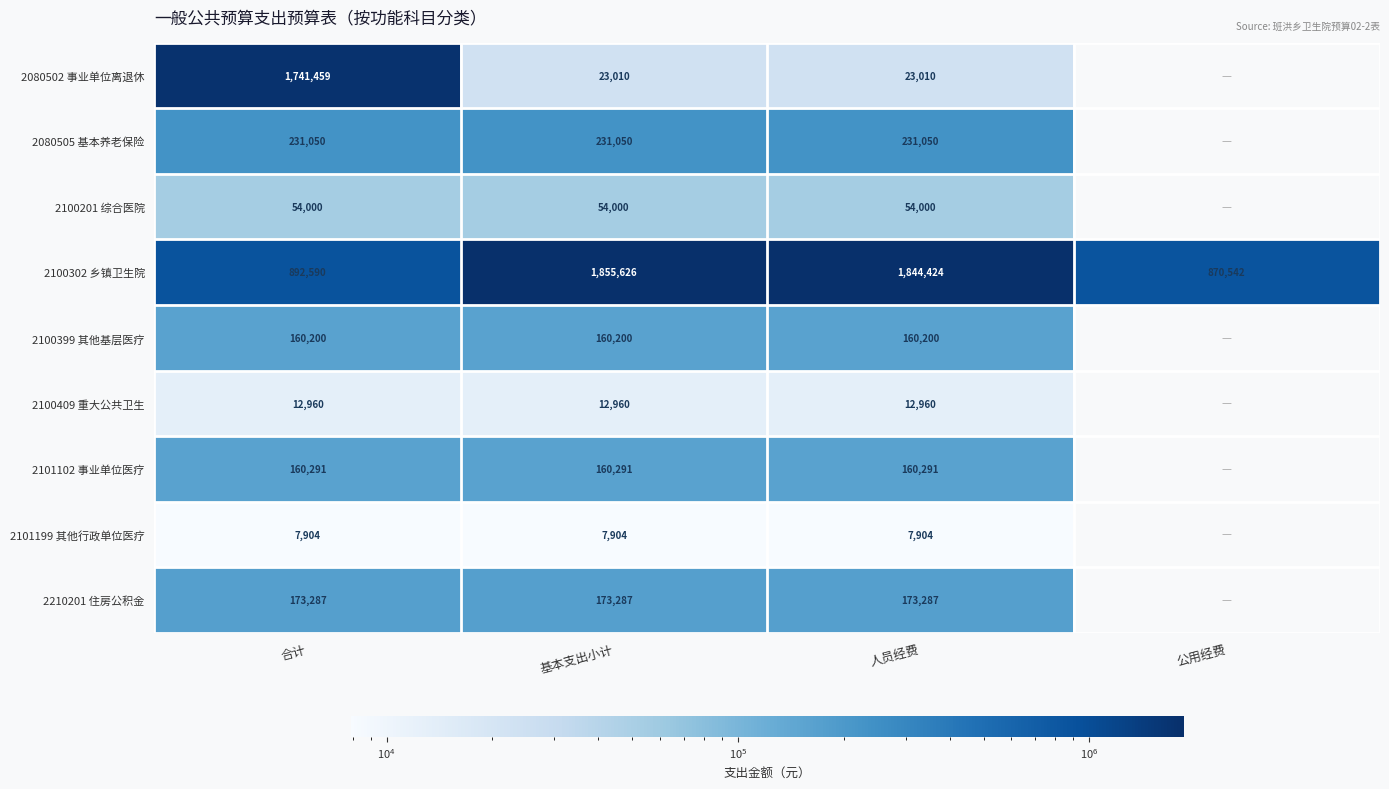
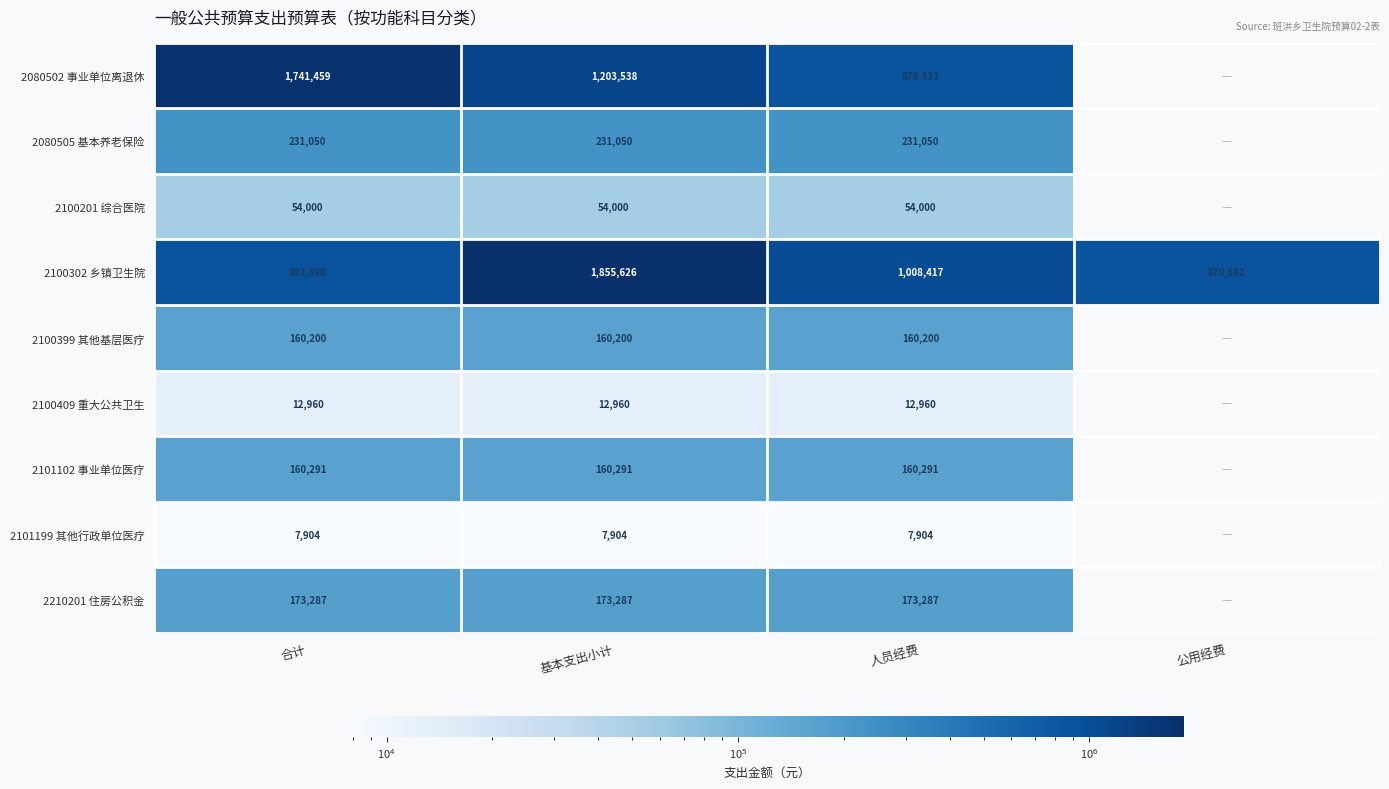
2080502 事业单位离退休, 基本支出小计: 23,010 -> 1,203,538
2080502 事业单位离退休, 人员经费: 23,010 -> 879,433
2100302 乡镇卫生院, 人员经费: 1,844,424 -> 1,008,417
